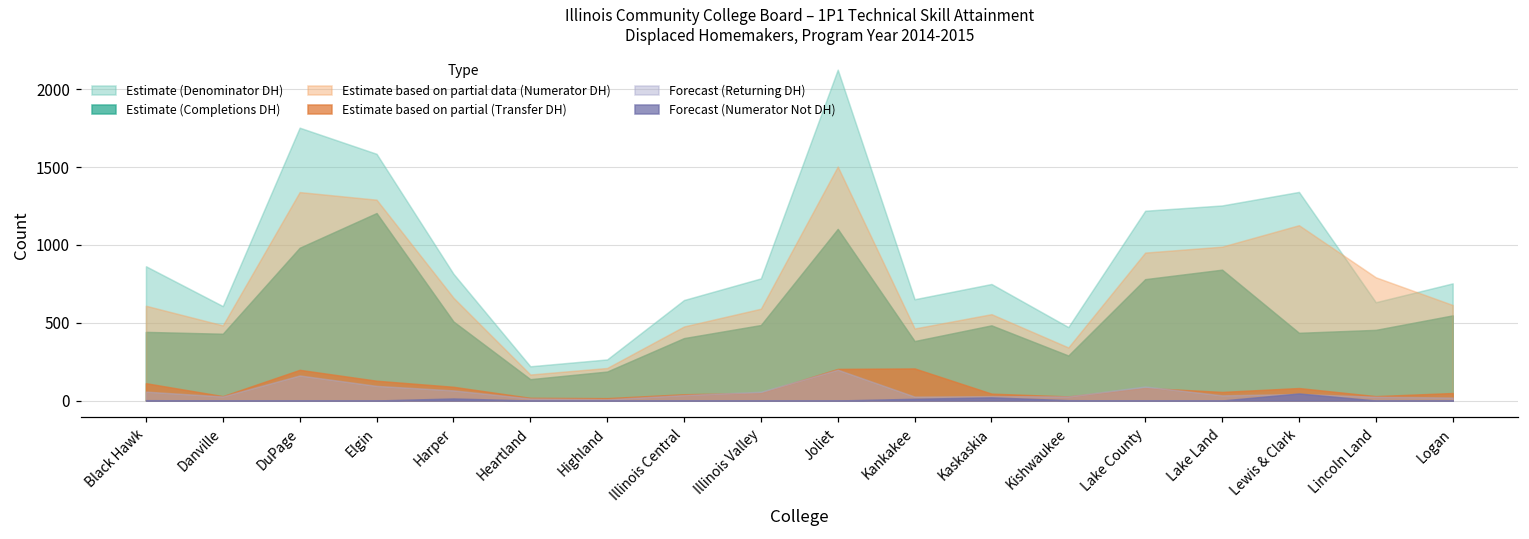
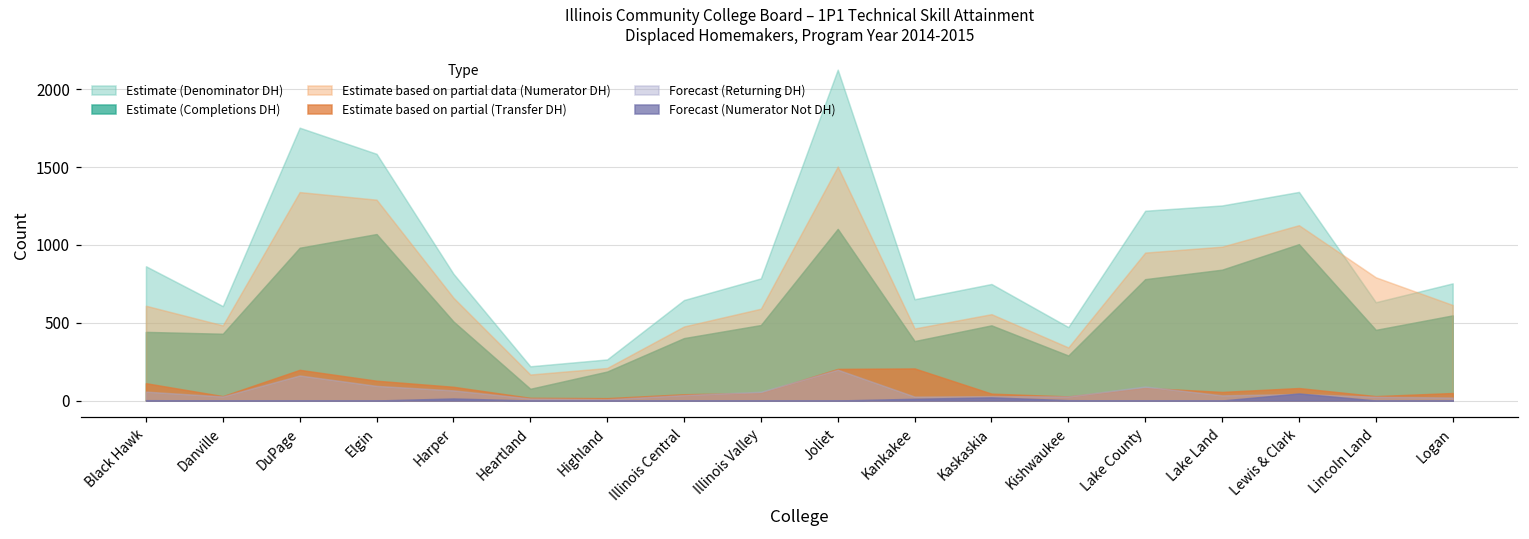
Estimate (Completions DH), Elgin: 1210 -> 1070
Estimate (Completions DH), Heartland: 140 -> 80
Estimate (Completions DH), Lewis & Clark: 440 -> 1010
